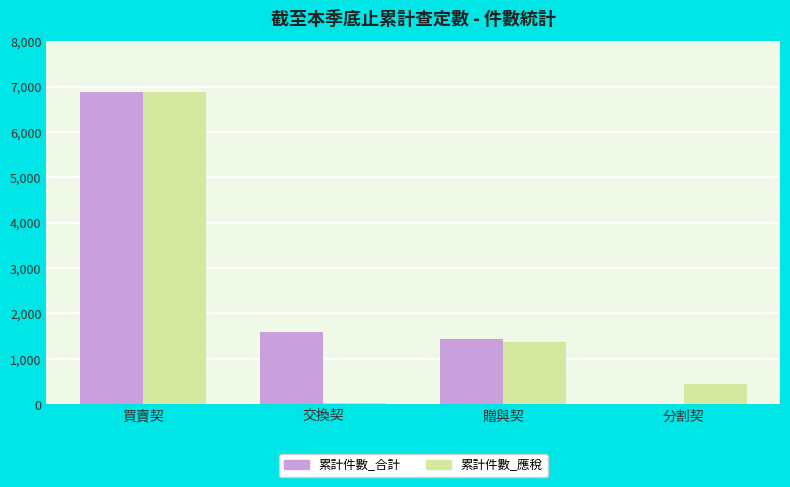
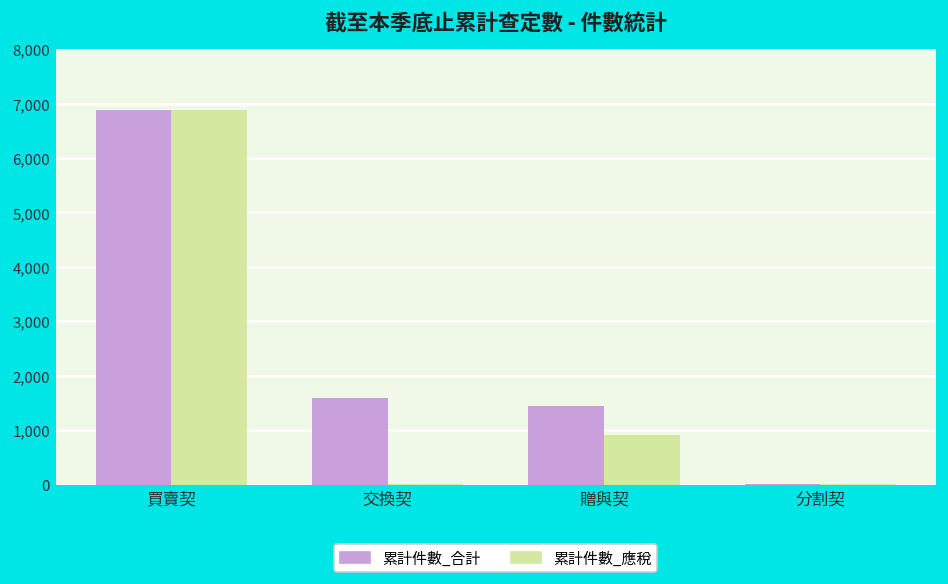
累計件數_應稅, 贈與契: 1,400 -> 900
累計件數_應稅, 分割契: 400 -> 0
